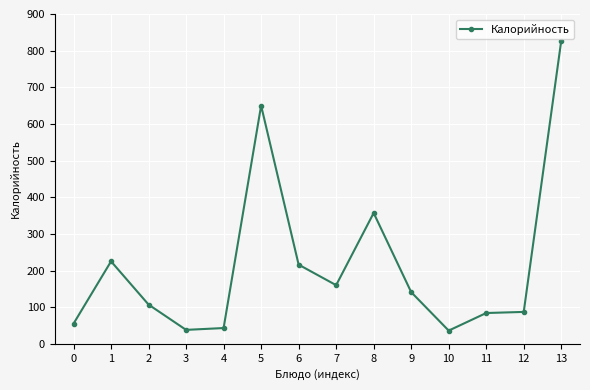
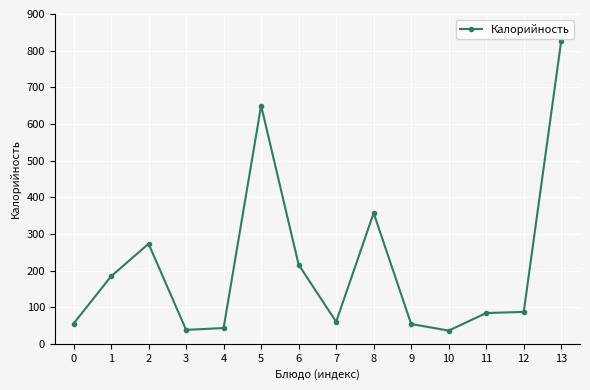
1: 230 -> 180
2: 110 -> 270
7: 160 -> 60
9: 140 -> 50
